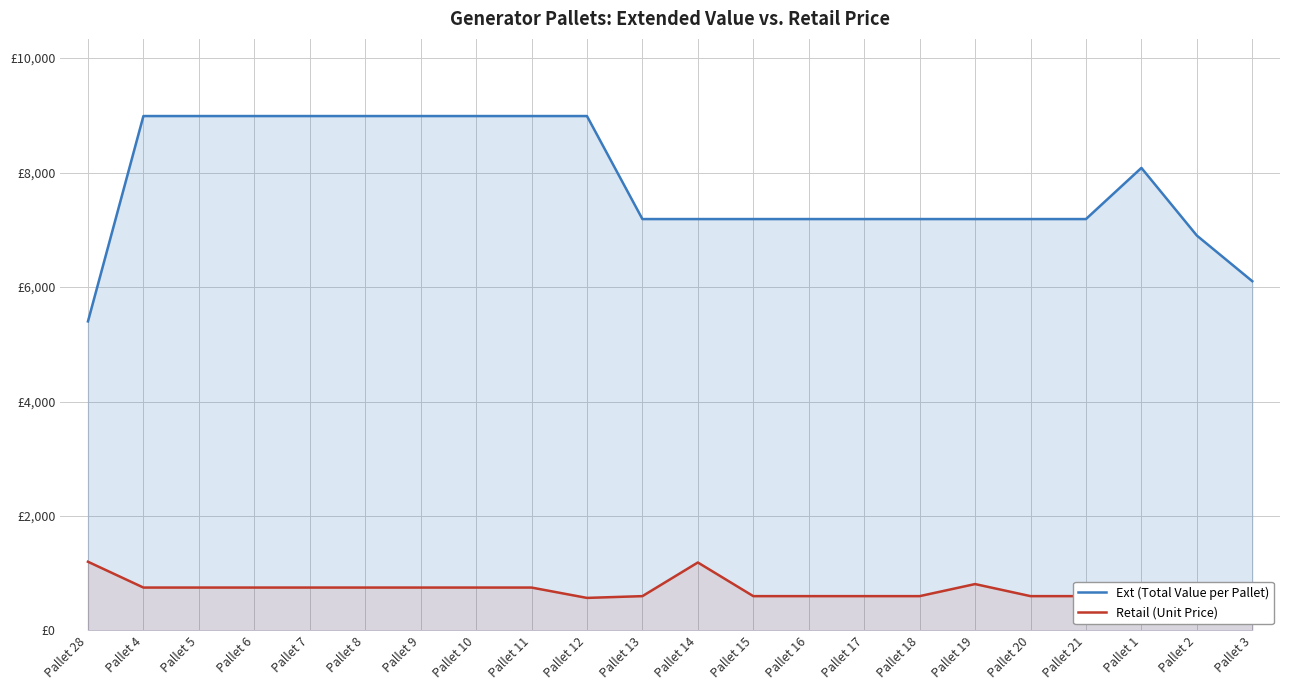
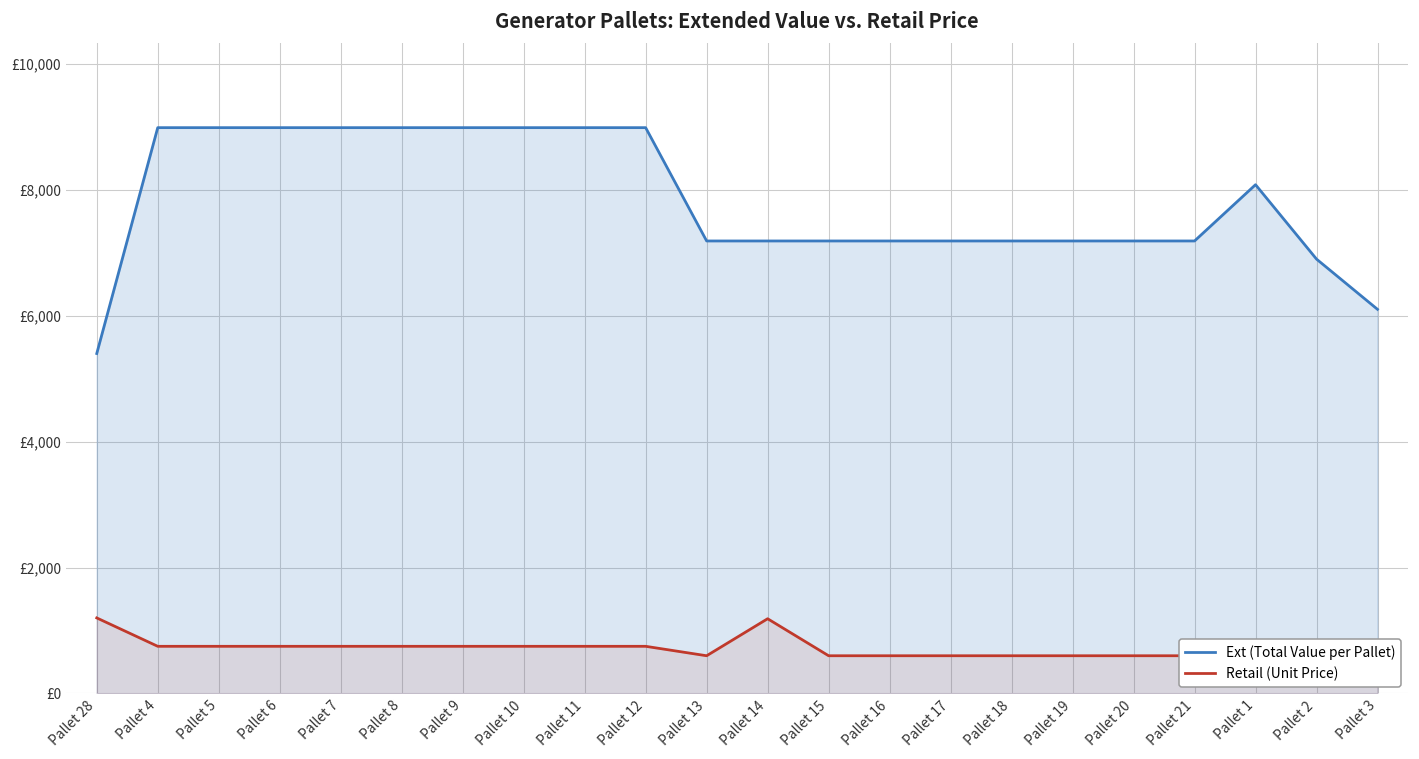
Retail (Unit Price), Pallet 12: £600 -> £700
Retail (Unit Price), Pallet 19: £800 -> £600
